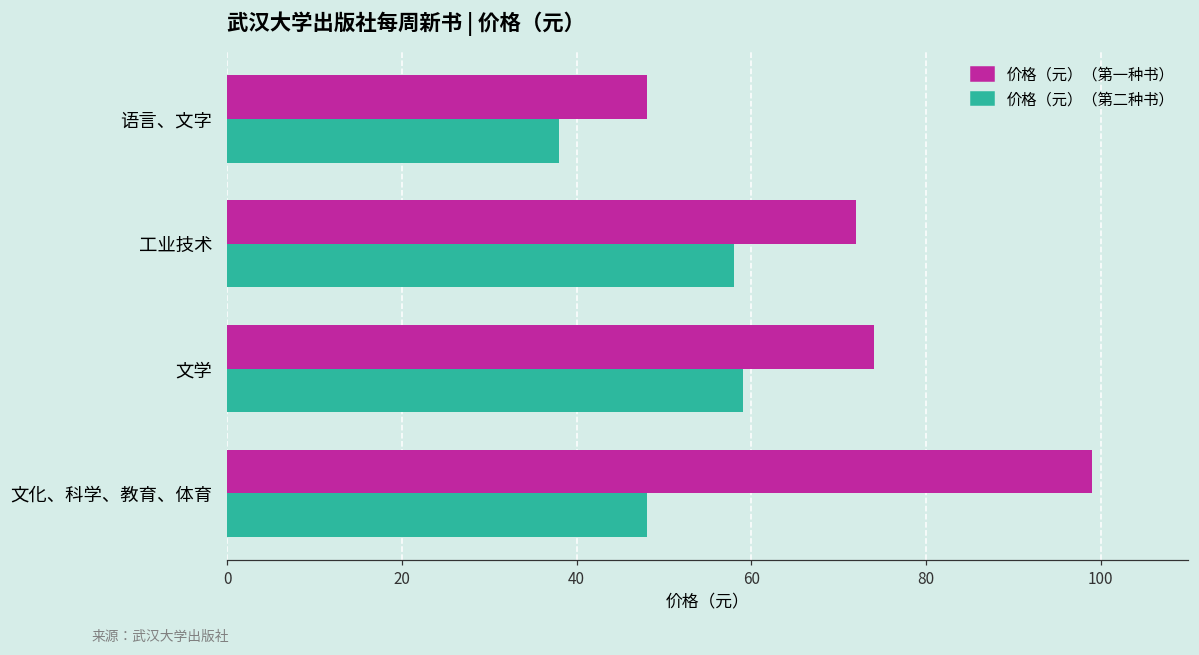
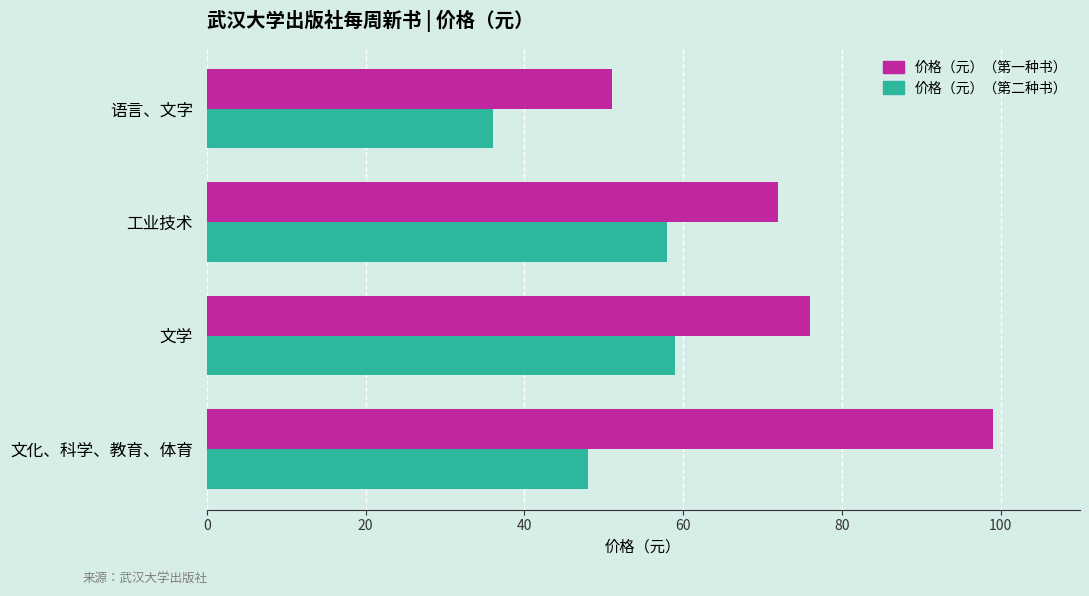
价格（元）（第一种书）, 语言、文字: 48 -> 51
价格（元）（第二种书）, 语言、文字: 38 -> 36
价格（元）（第一种书）, 文学: 74 -> 76
